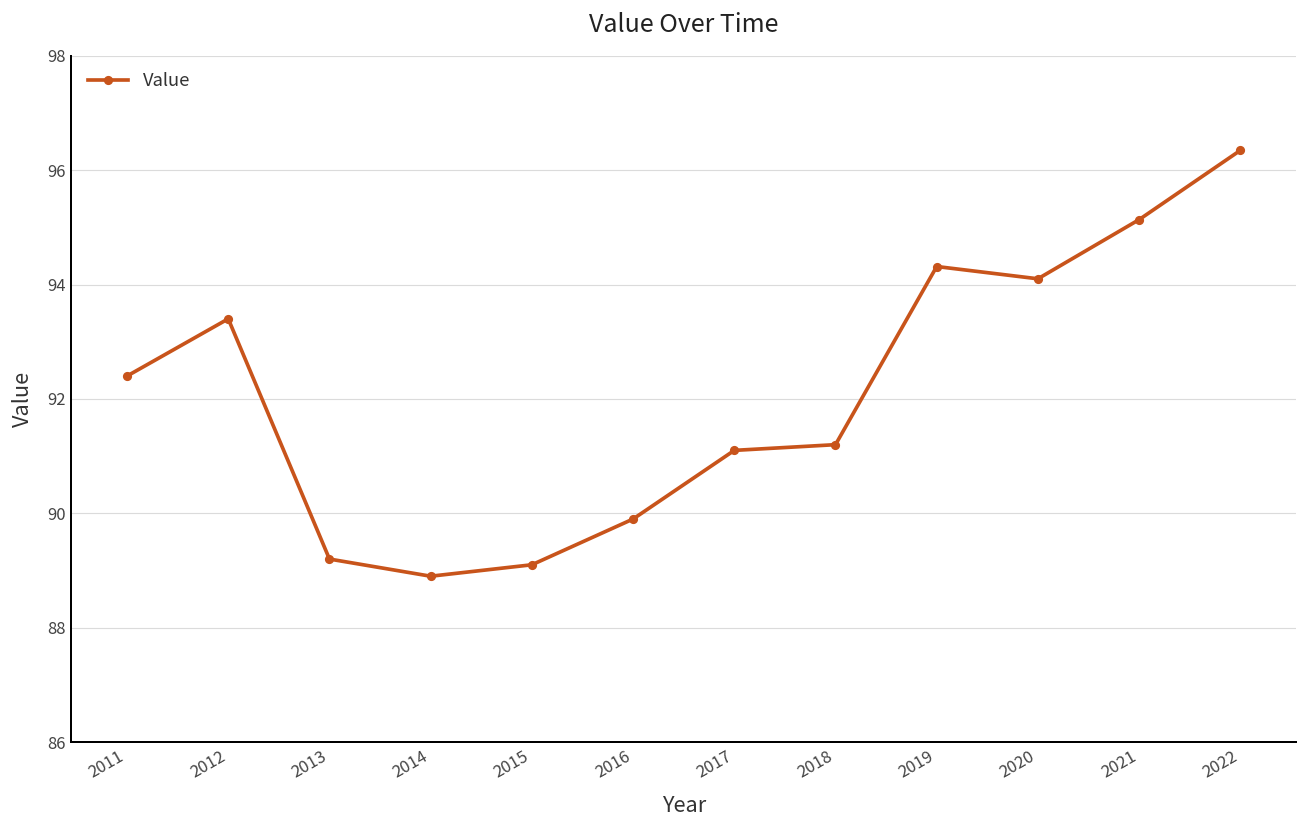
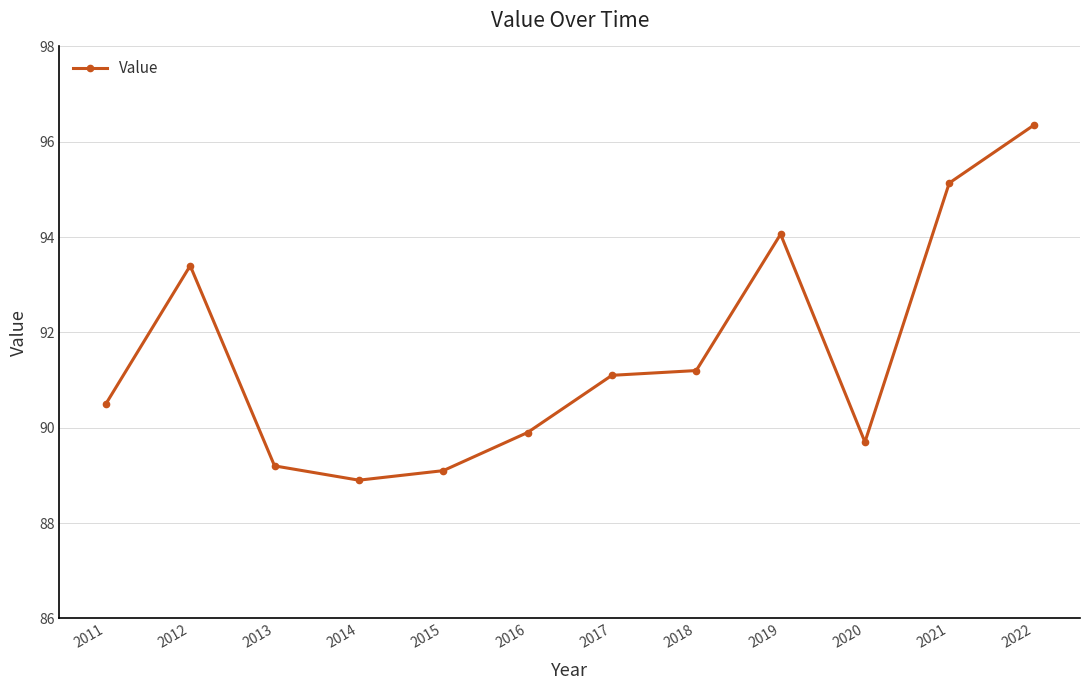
2011: 92.4 -> 90.5
2019: 94.3 -> 94.1
2020: 94.1 -> 89.7
